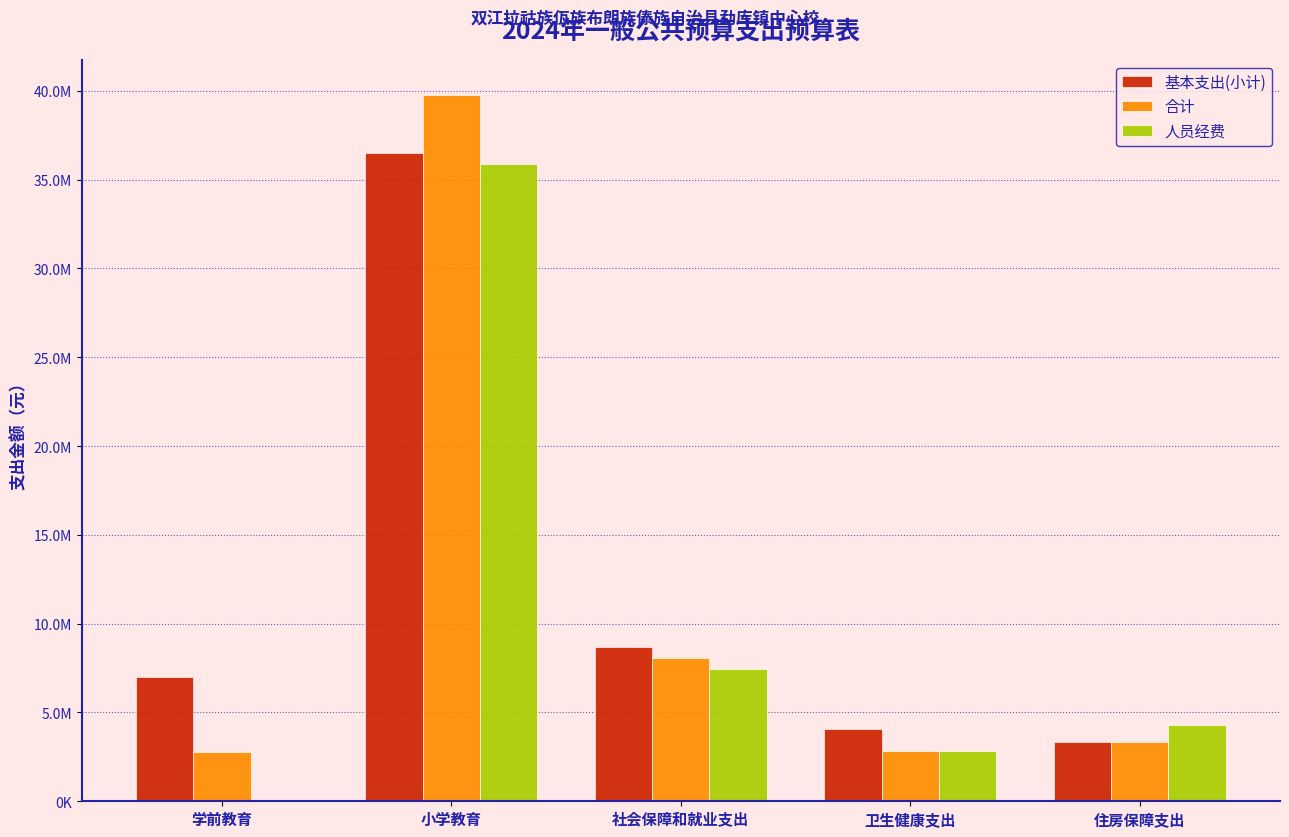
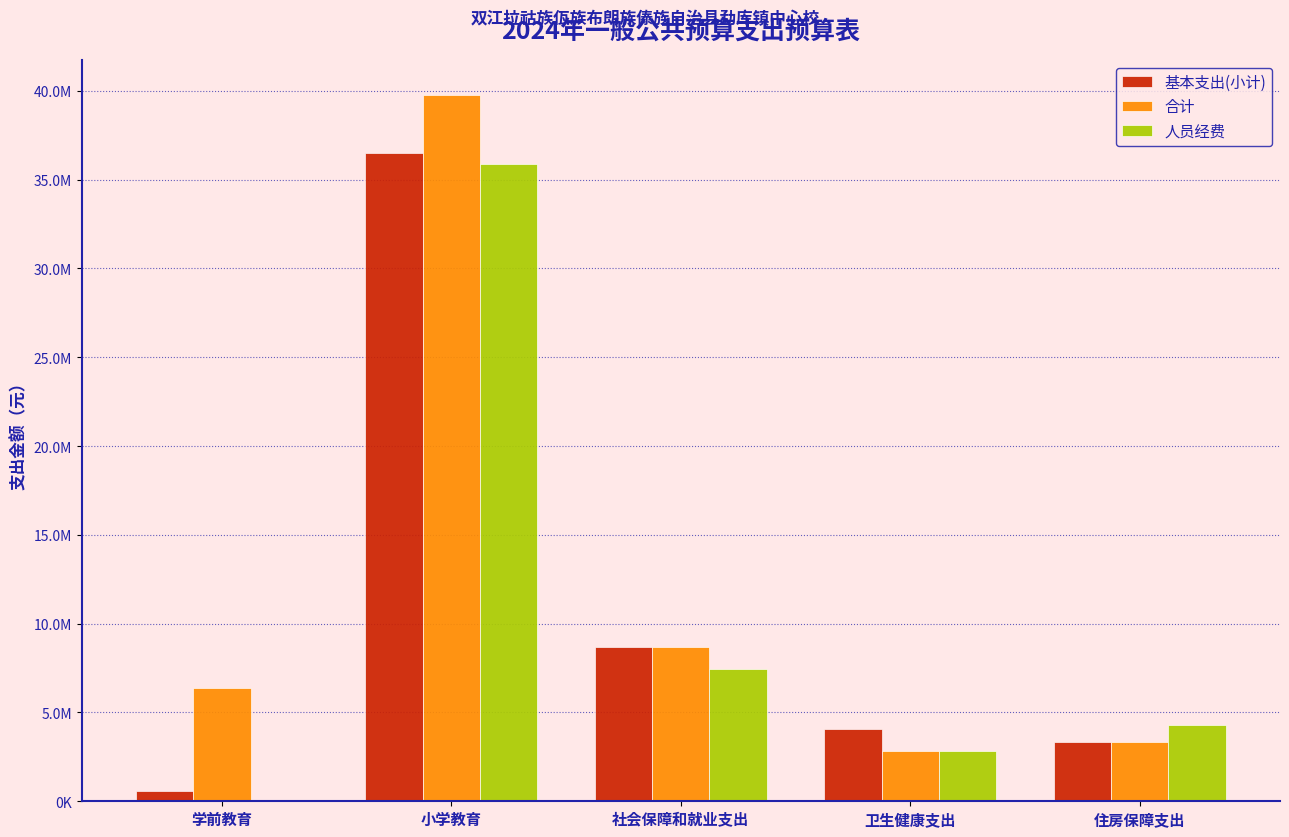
基本支出(小计), 学前教育: 7000000 -> 600000
合计, 学前教育: 2800000 -> 6400000
合计, 社会保障和就业支出: 8100000 -> 8700000
